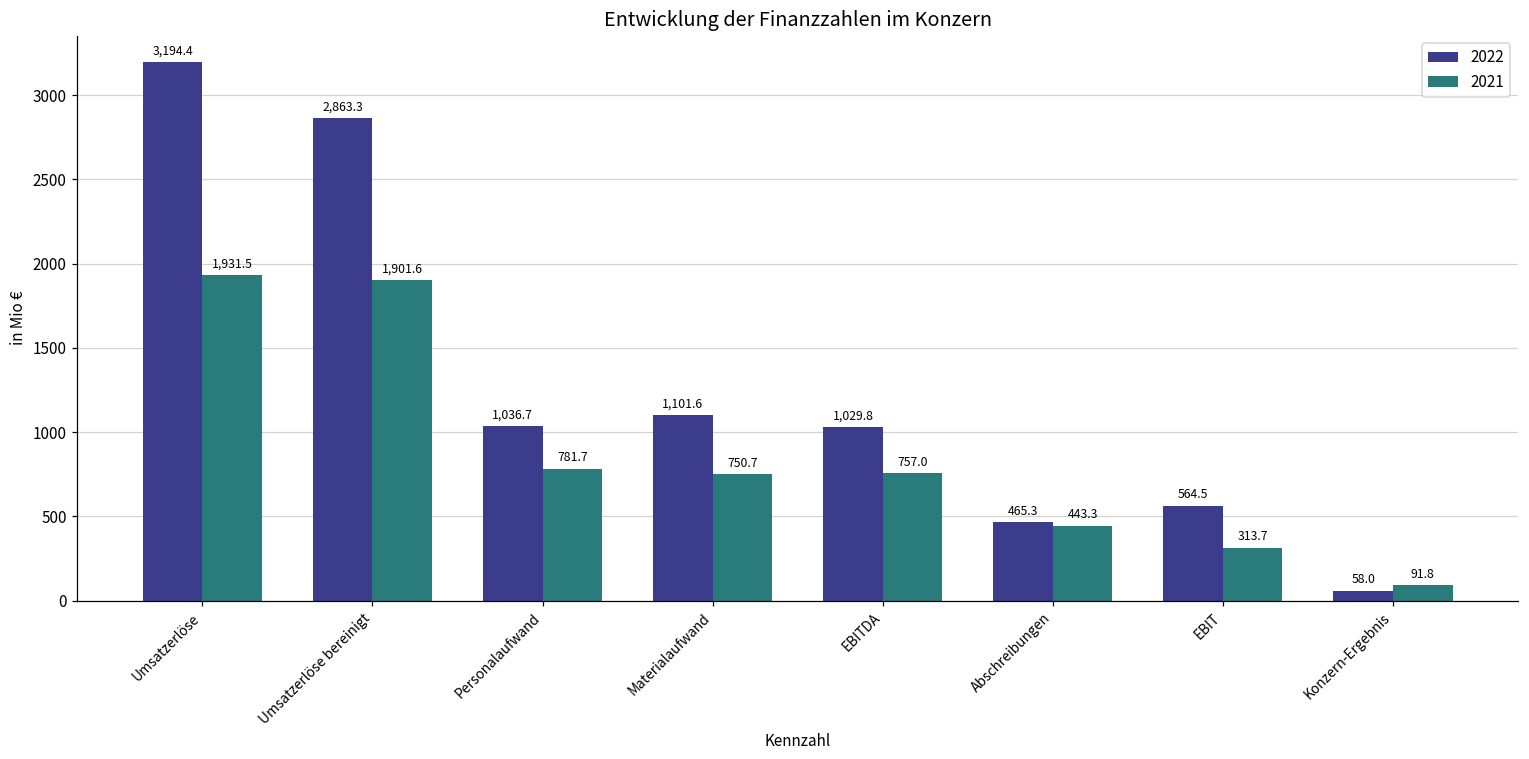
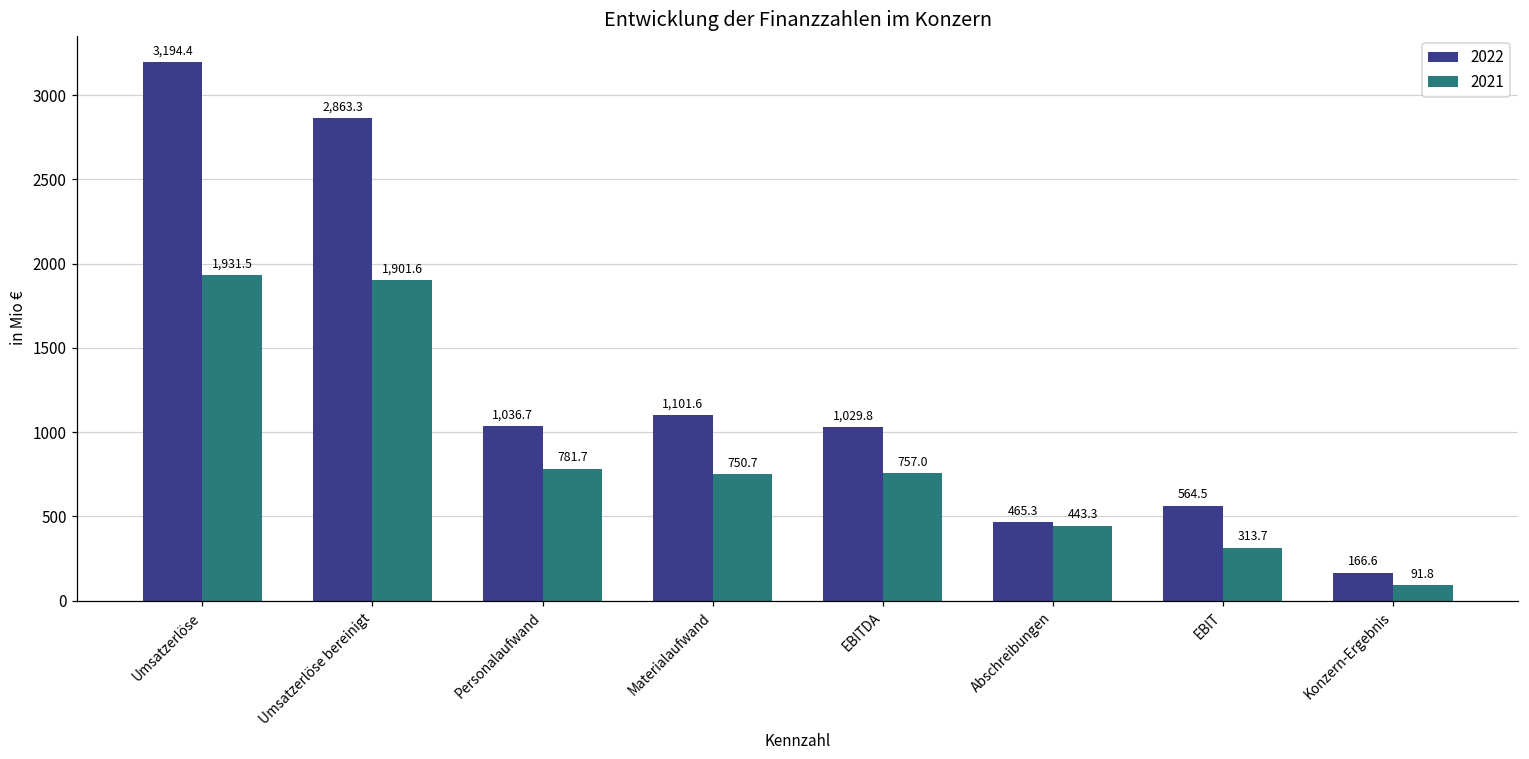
2022, Konzern-Ergebnis: 58.0 -> 166.6
